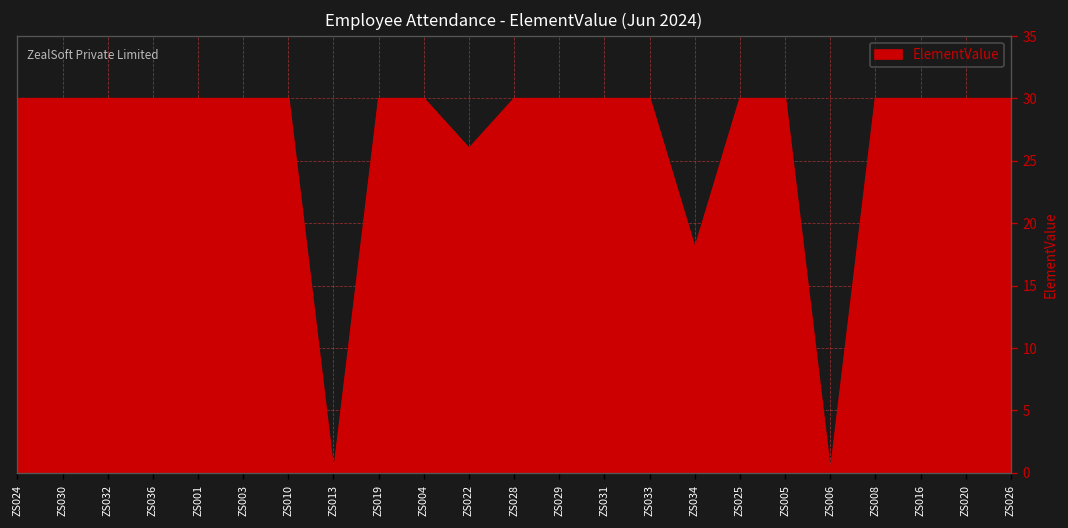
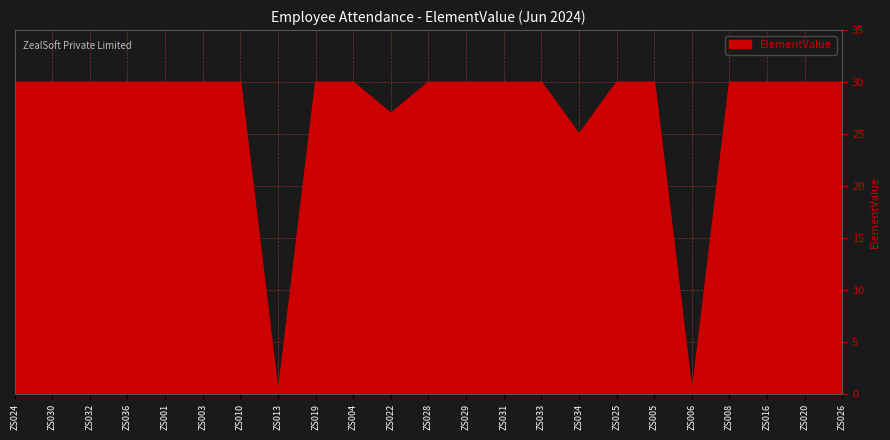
ZS022: 26 -> 27
ZS034: 18 -> 25
